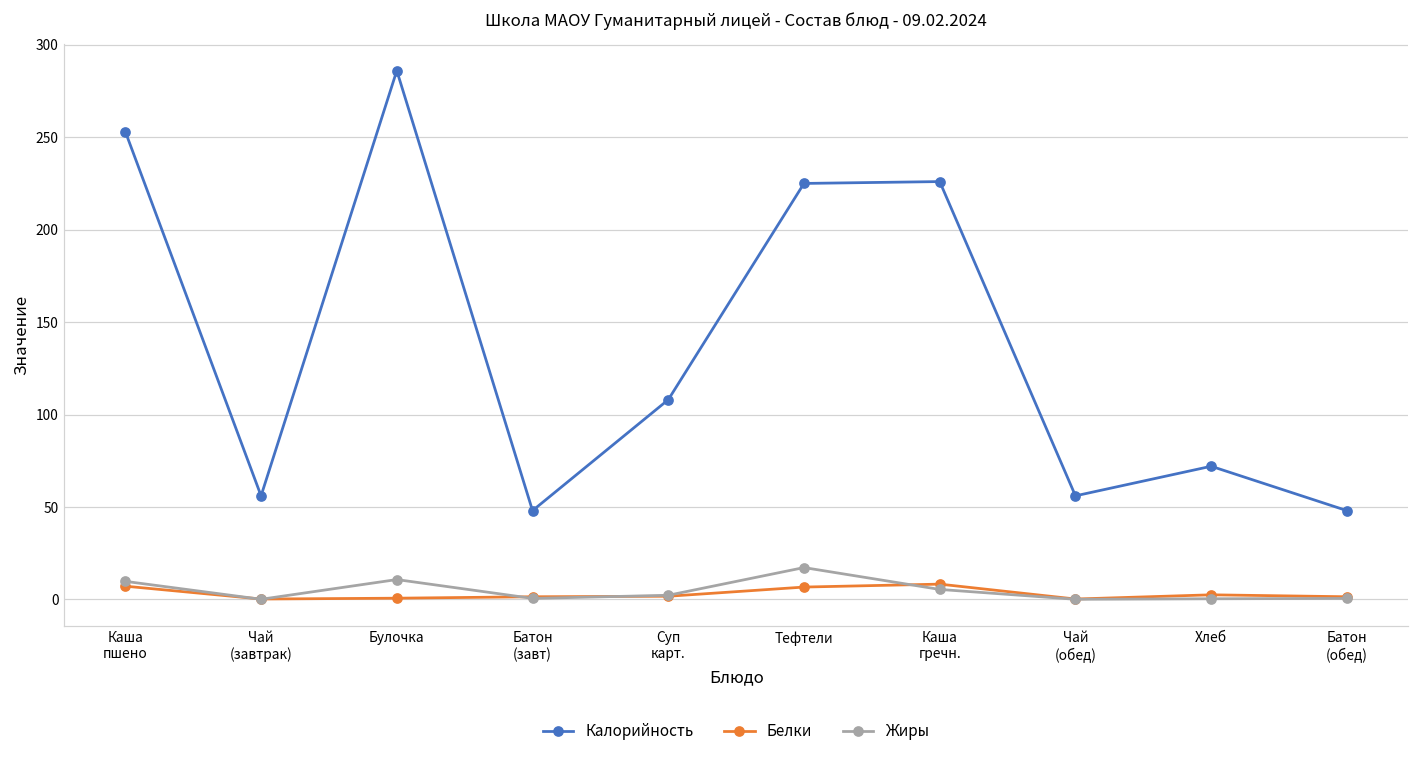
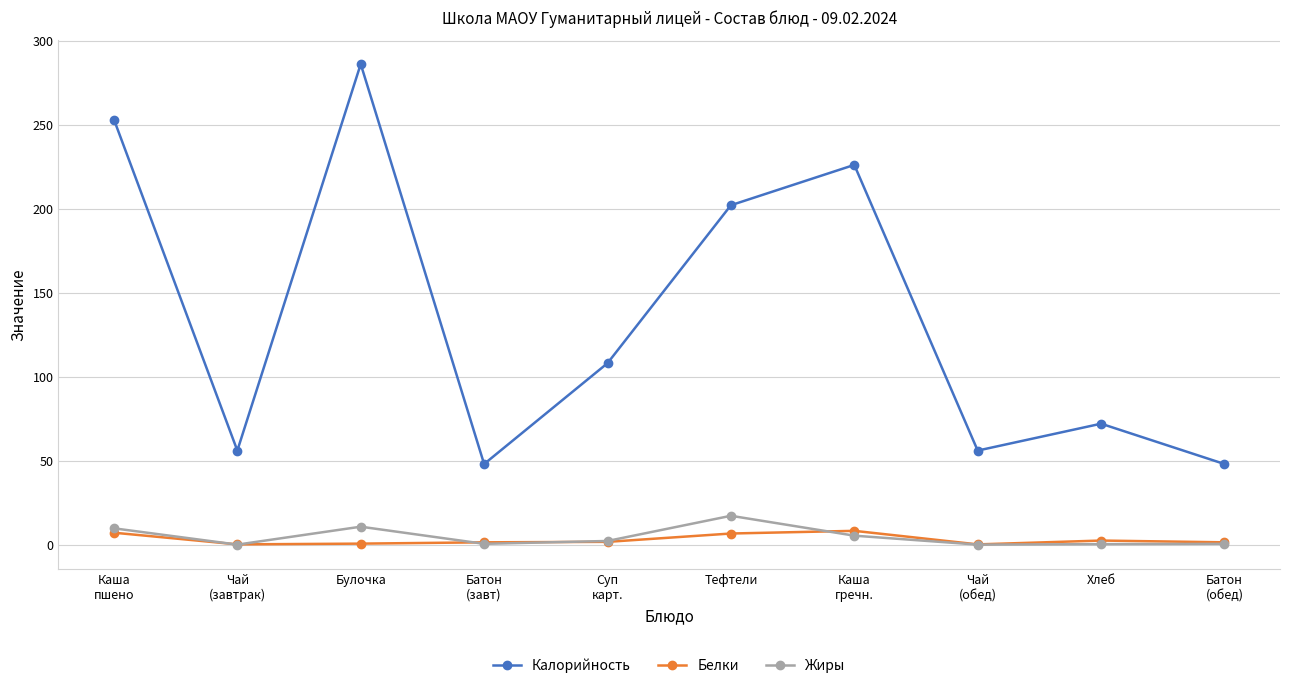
Калорийность, Тефтели: 225 -> 202
